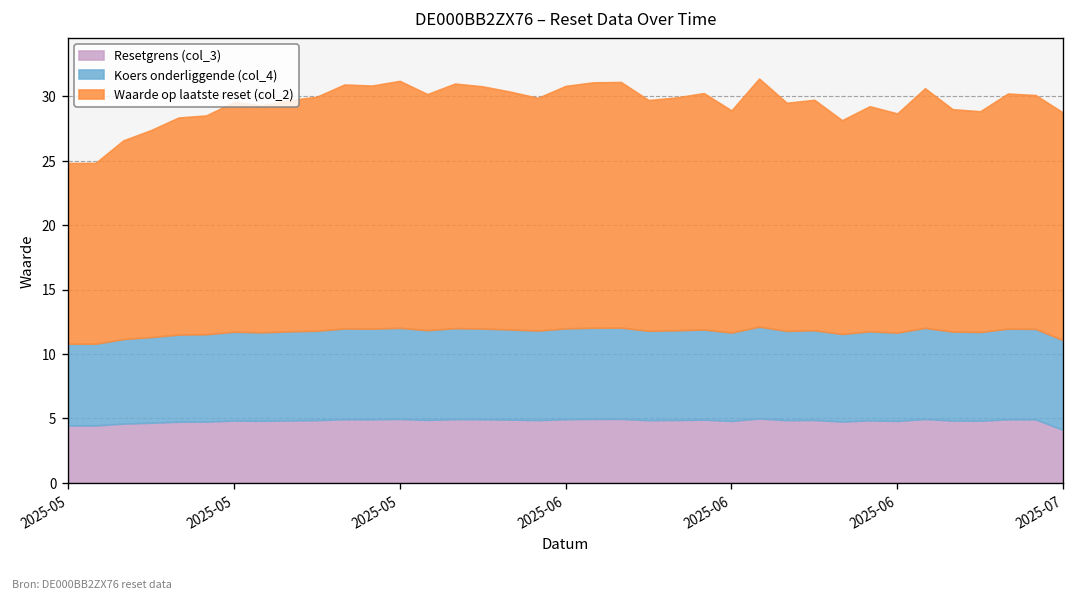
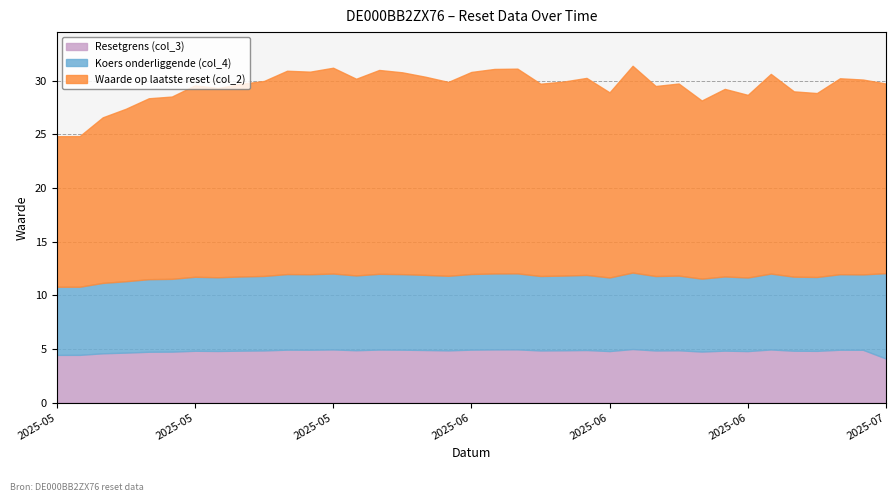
Koers onderliggende (col_4), 2025-07: 7.0 -> 8.0
